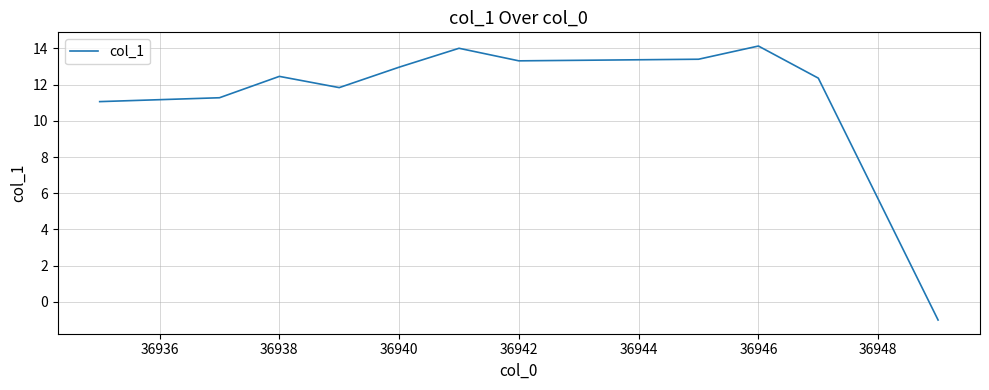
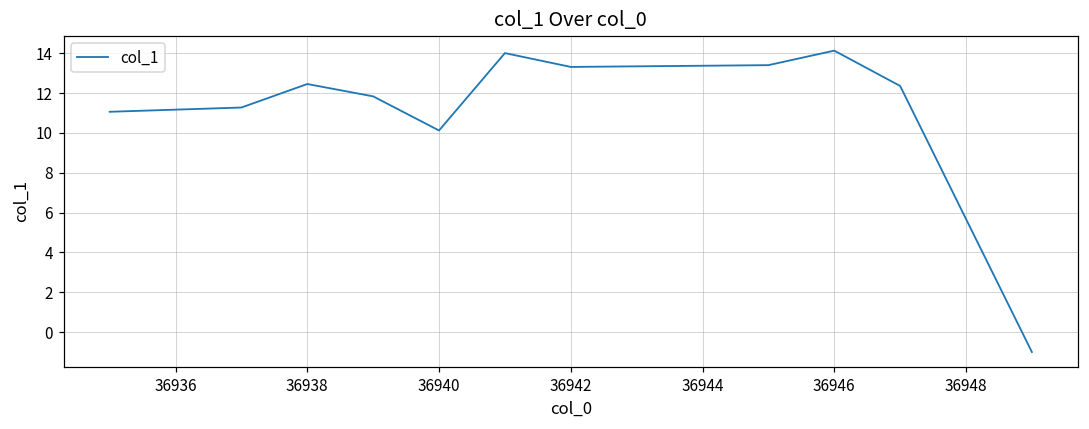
36940: 13.0 -> 10.1
